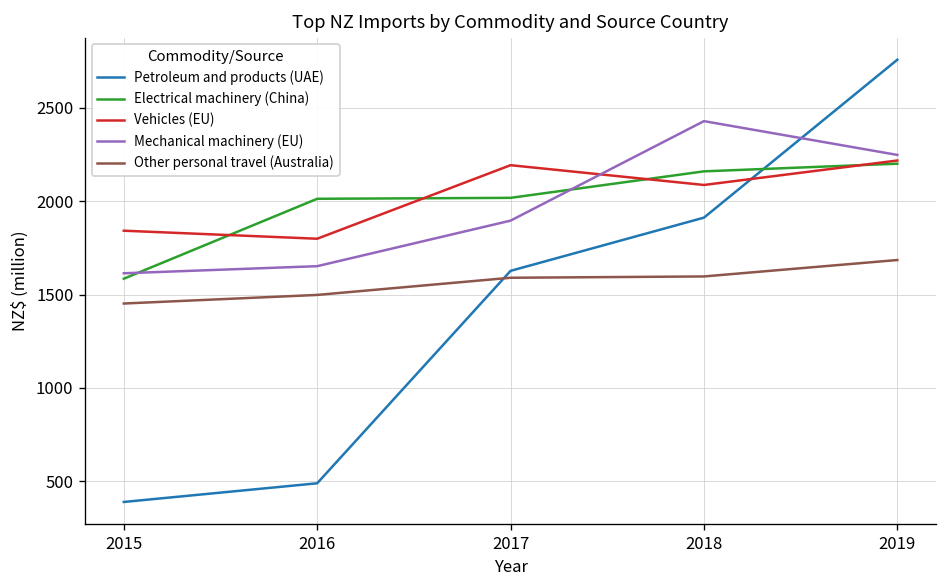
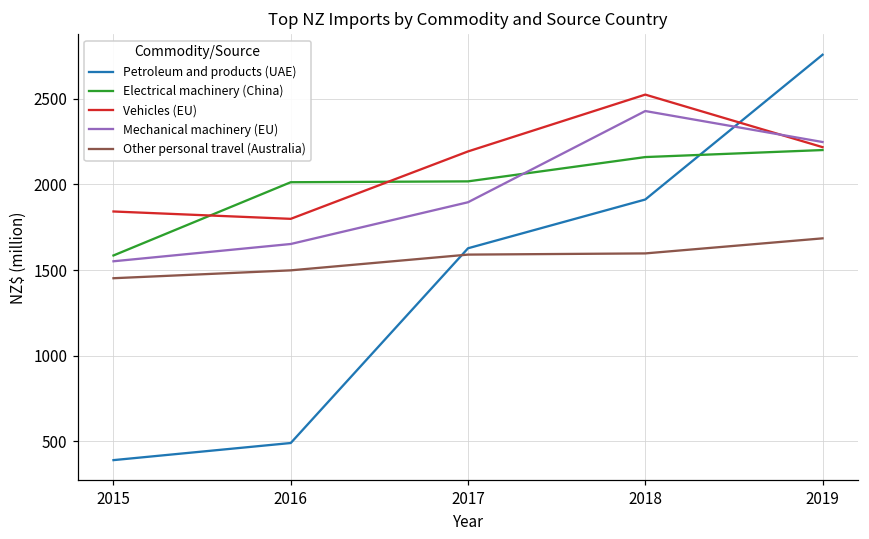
Mechanical machinery (EU), 2015: 1610 -> 1550
Vehicles (EU), 2018: 2090 -> 2530
